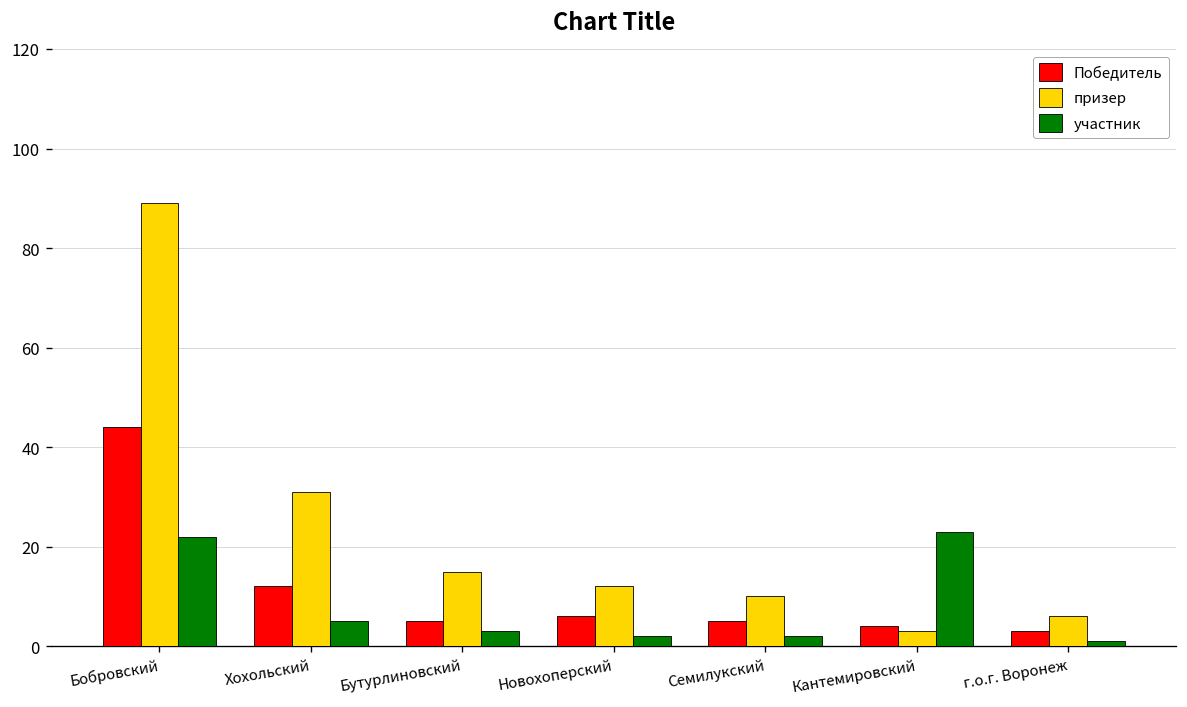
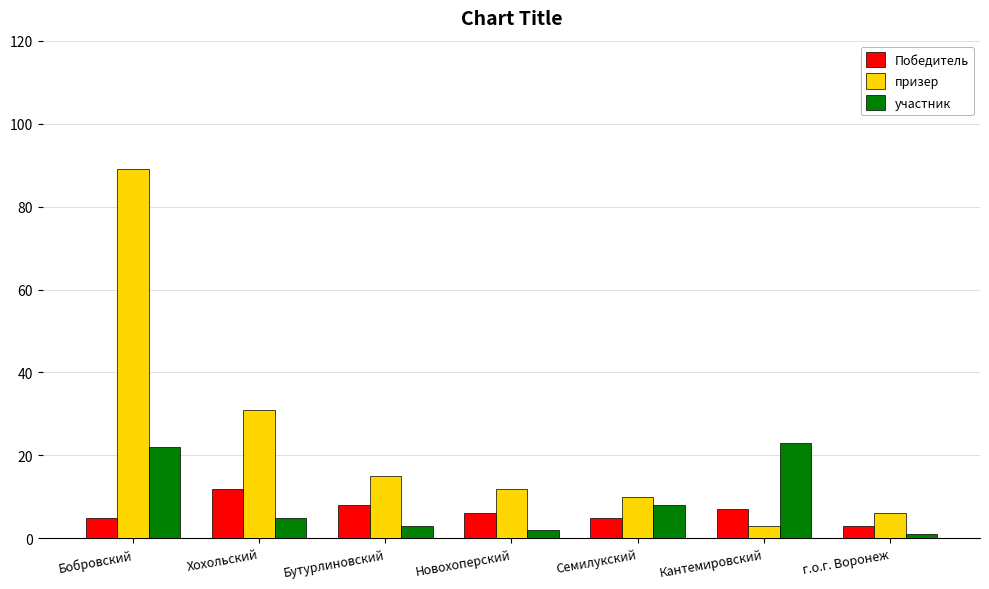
Победитель, Бобровский: 44 -> 5
Победитель, Бутурлиновский: 5 -> 8
участник, Семилукский: 2 -> 8
Победитель, Кантемировский: 4 -> 7
